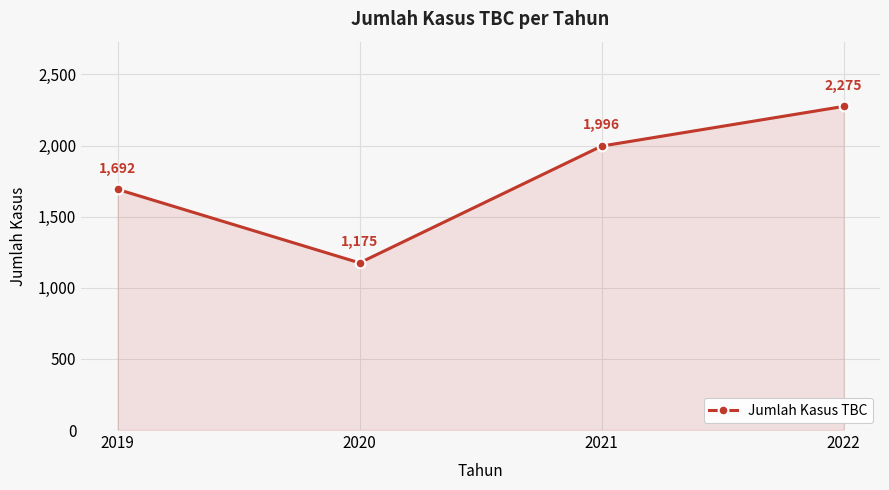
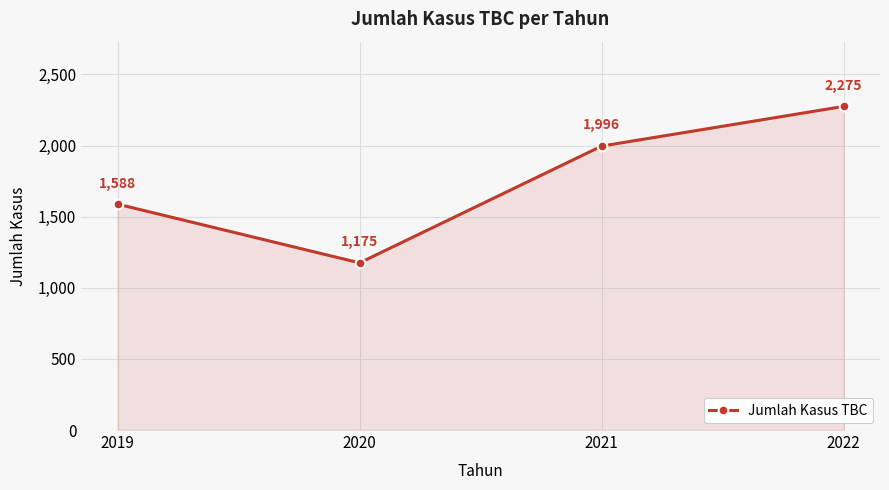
2019: 1,692 -> 1,588
